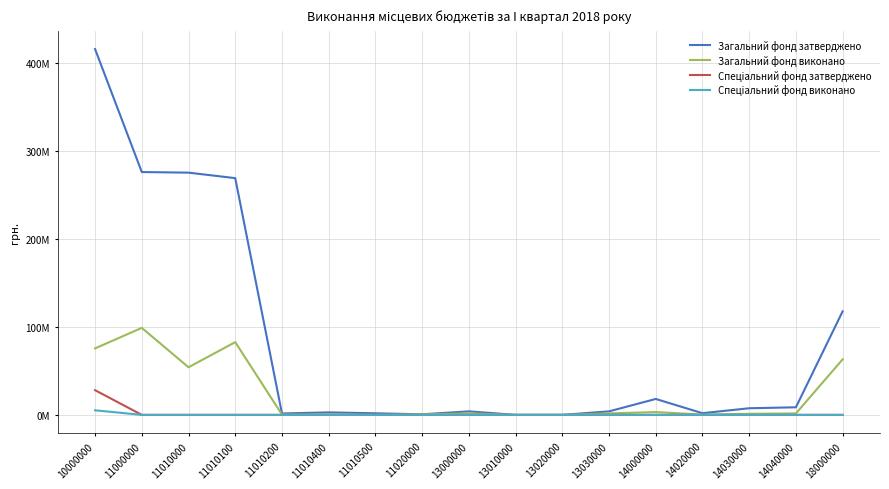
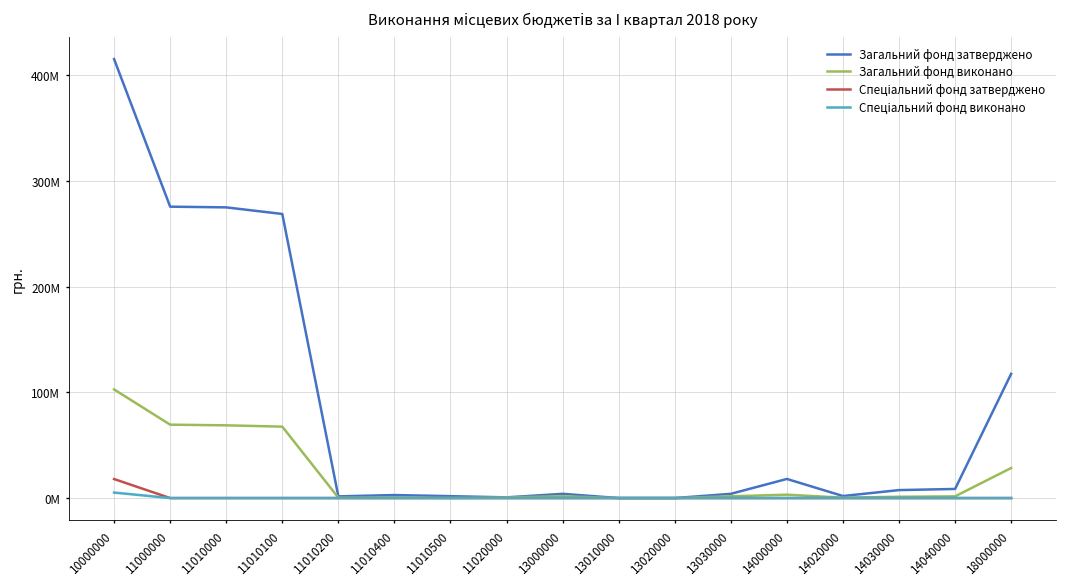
Загальний фонд виконано, 10000000: 80000000 -> 100000000
Спеціальний фонд затверджено, 10000000: 30000000 -> 20000000
Загальний фонд виконано, 11000000: 100000000 -> 70000000
Загальний фонд виконано, 11010000: 50000000 -> 70000000
Загальний фонд виконано, 11010100: 80000000 -> 70000000
Загальний фонд виконано, 18000000: 60000000 -> 30000000
